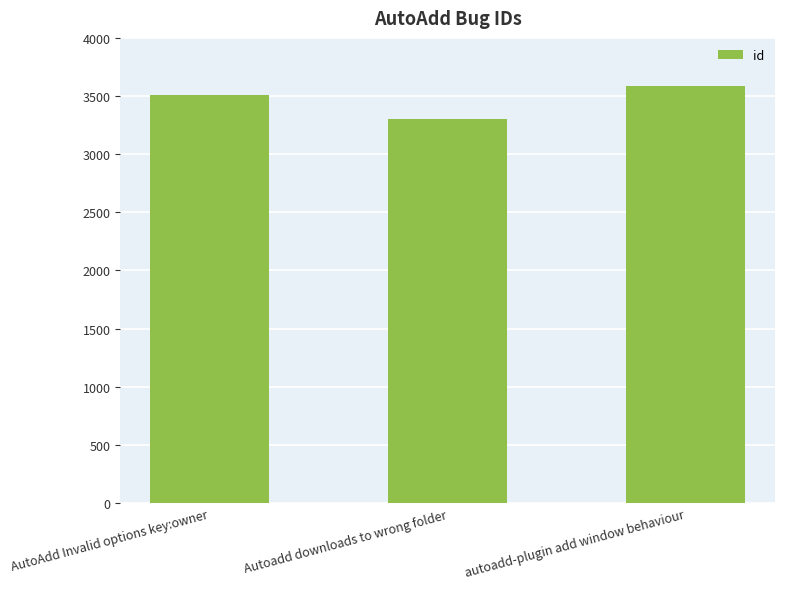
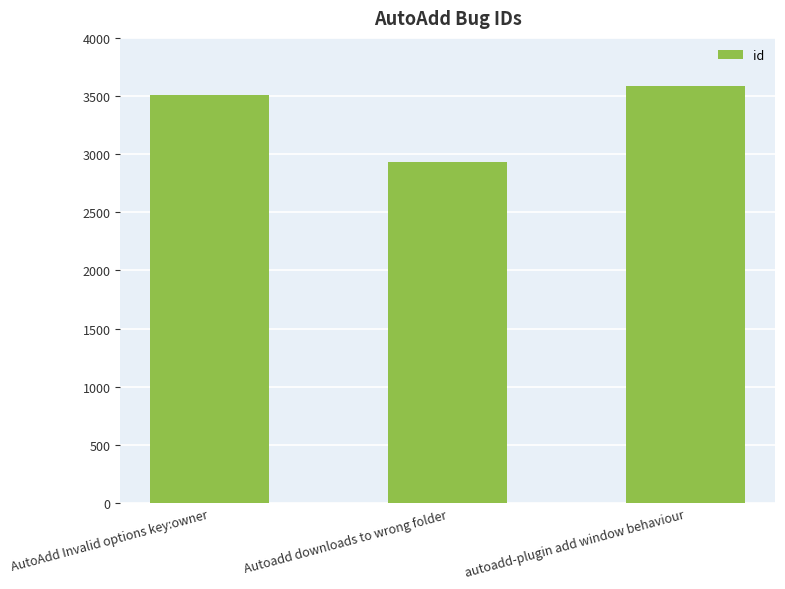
Autoadd downloads to wrong folder: 3300 -> 2940
